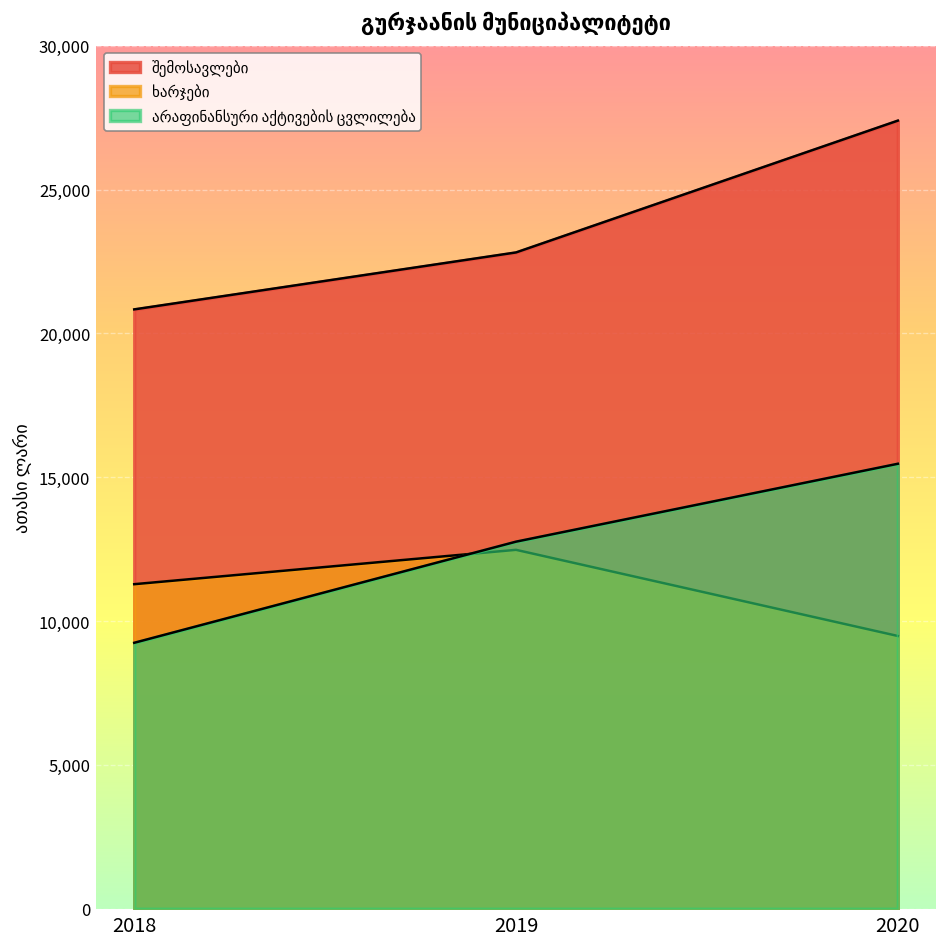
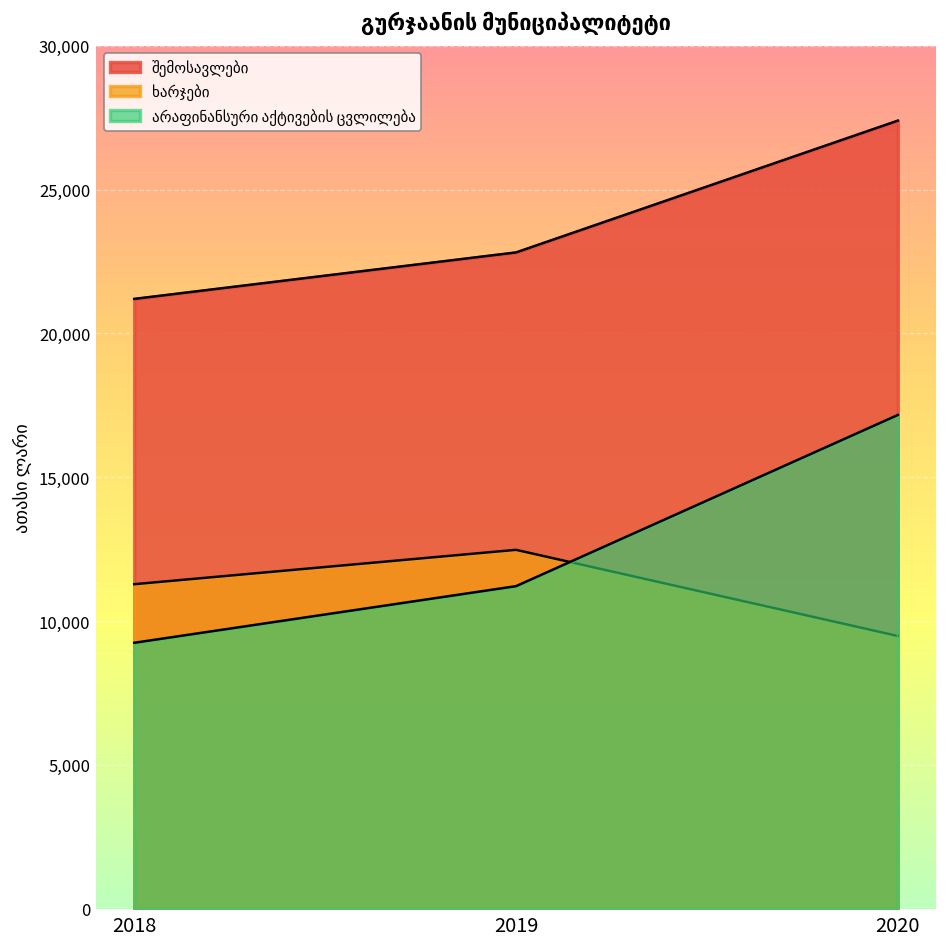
შემოსავლები, 2018: 20,800 -> 21,200
არაფინანსური აქტივების ცვლილება, 2019: 12,800 -> 11,200
არაფინანსური აქტივების ცვლილება, 2020: 15,500 -> 17,200
